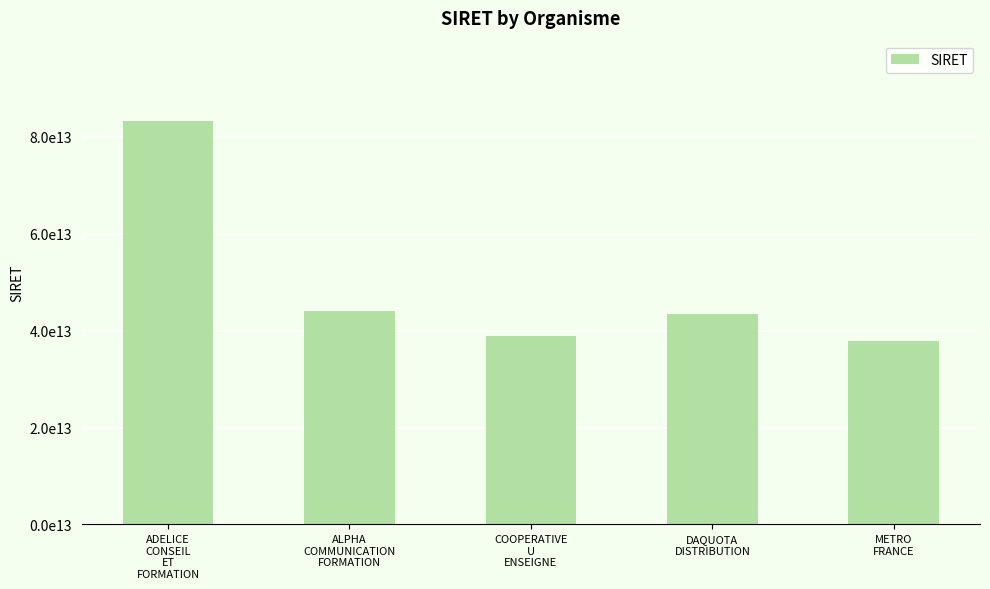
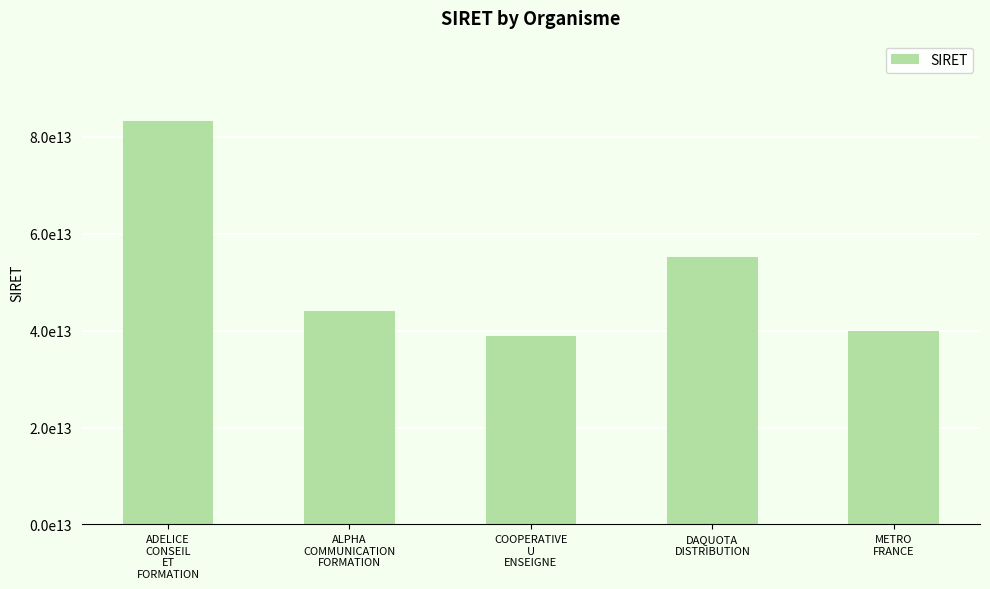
DAQUOTA DISTRIBUTION: 43000000000000 -> 55000000000000
METRO FRANCE: 38000000000000 -> 40000000000000
